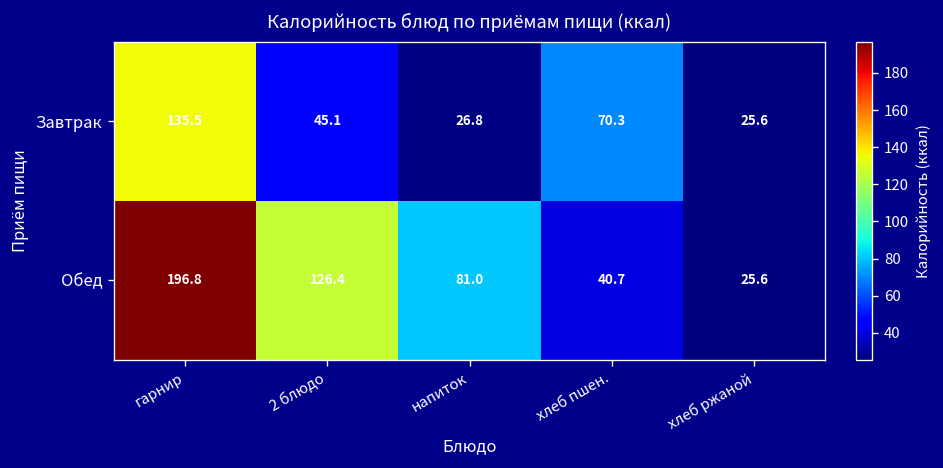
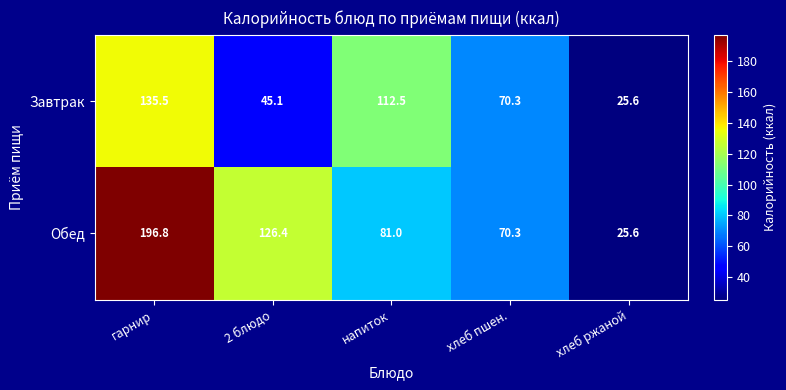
Завтрак, напиток: 26.8 -> 112.5
Обед, хлеб пшен.: 40.7 -> 70.3
